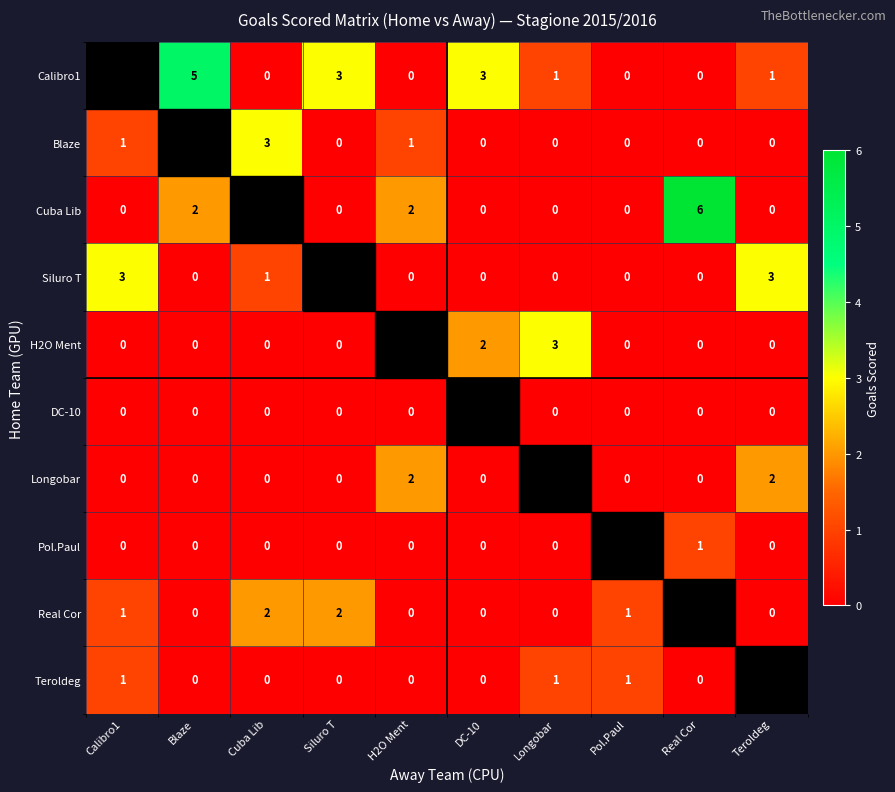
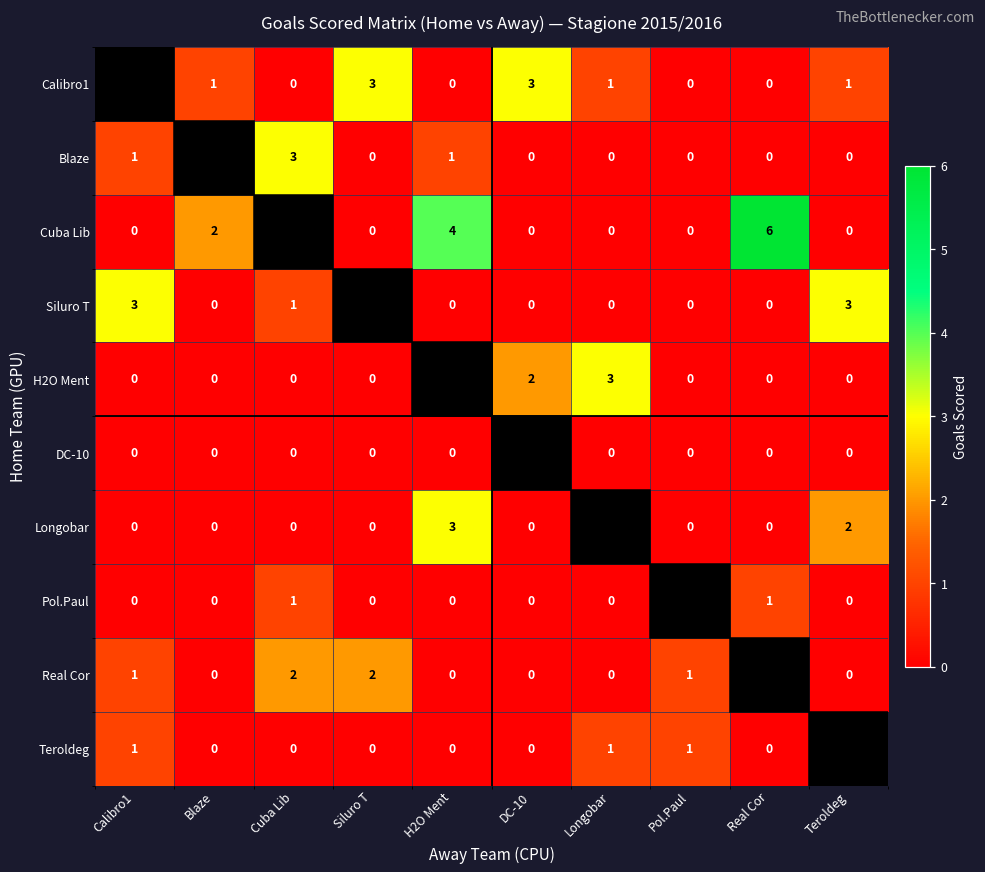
Calibro1, Blaze: 5 -> 1
Cuba Lib, H2O Ment: 2 -> 4
Longobar, H2O Ment: 2 -> 3
Pol.Paul, Cuba Lib: 0 -> 1
